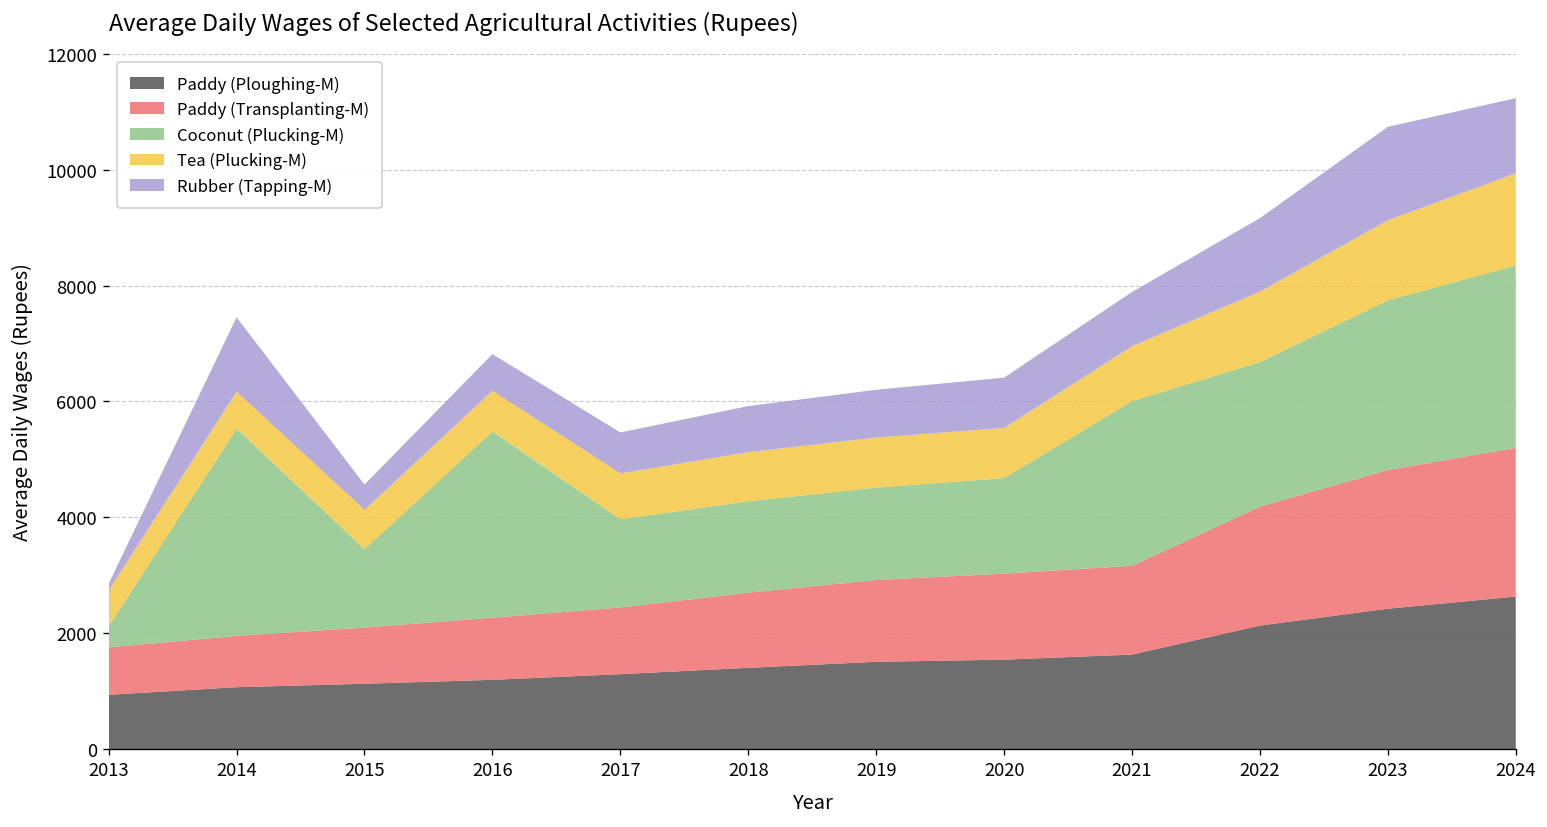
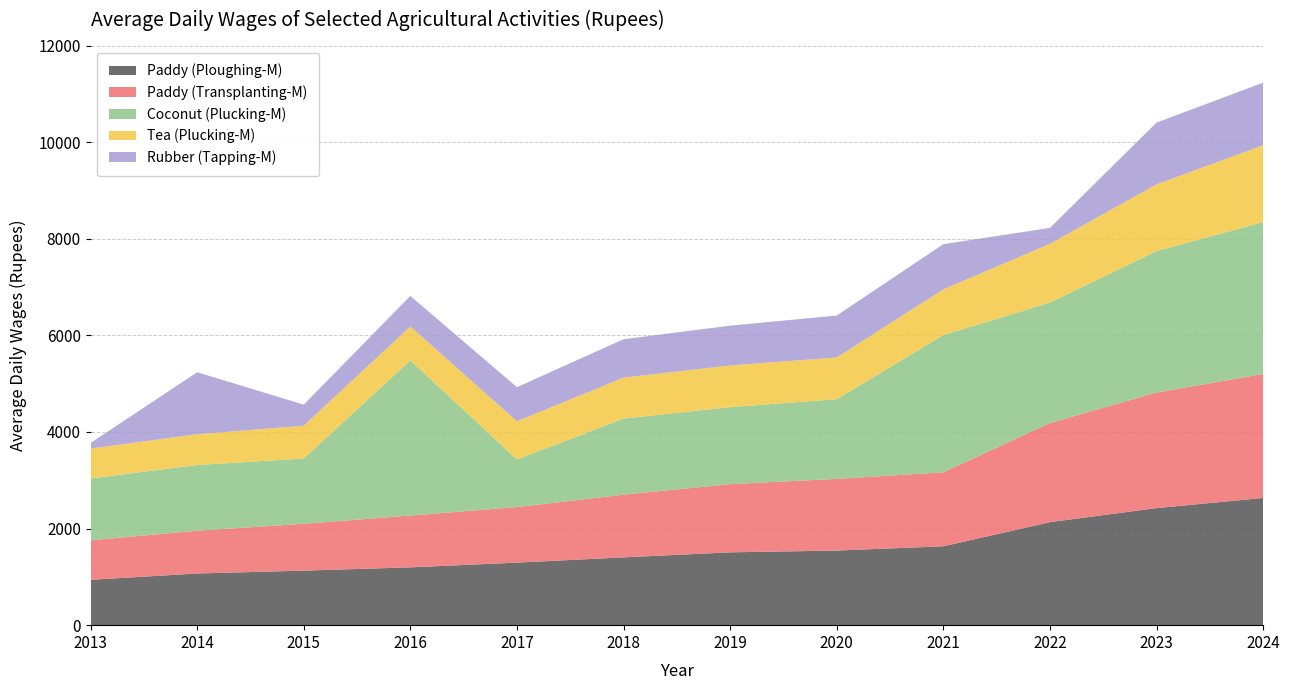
Coconut (Plucking-M), 2013: 400 -> 1300
Coconut (Plucking-M), 2014: 3600 -> 1400
Coconut (Plucking-M), 2017: 1500 -> 1000
Rubber (Tapping-M), 2022: 1300 -> 300
Rubber (Tapping-M), 2023: 1600 -> 1300
